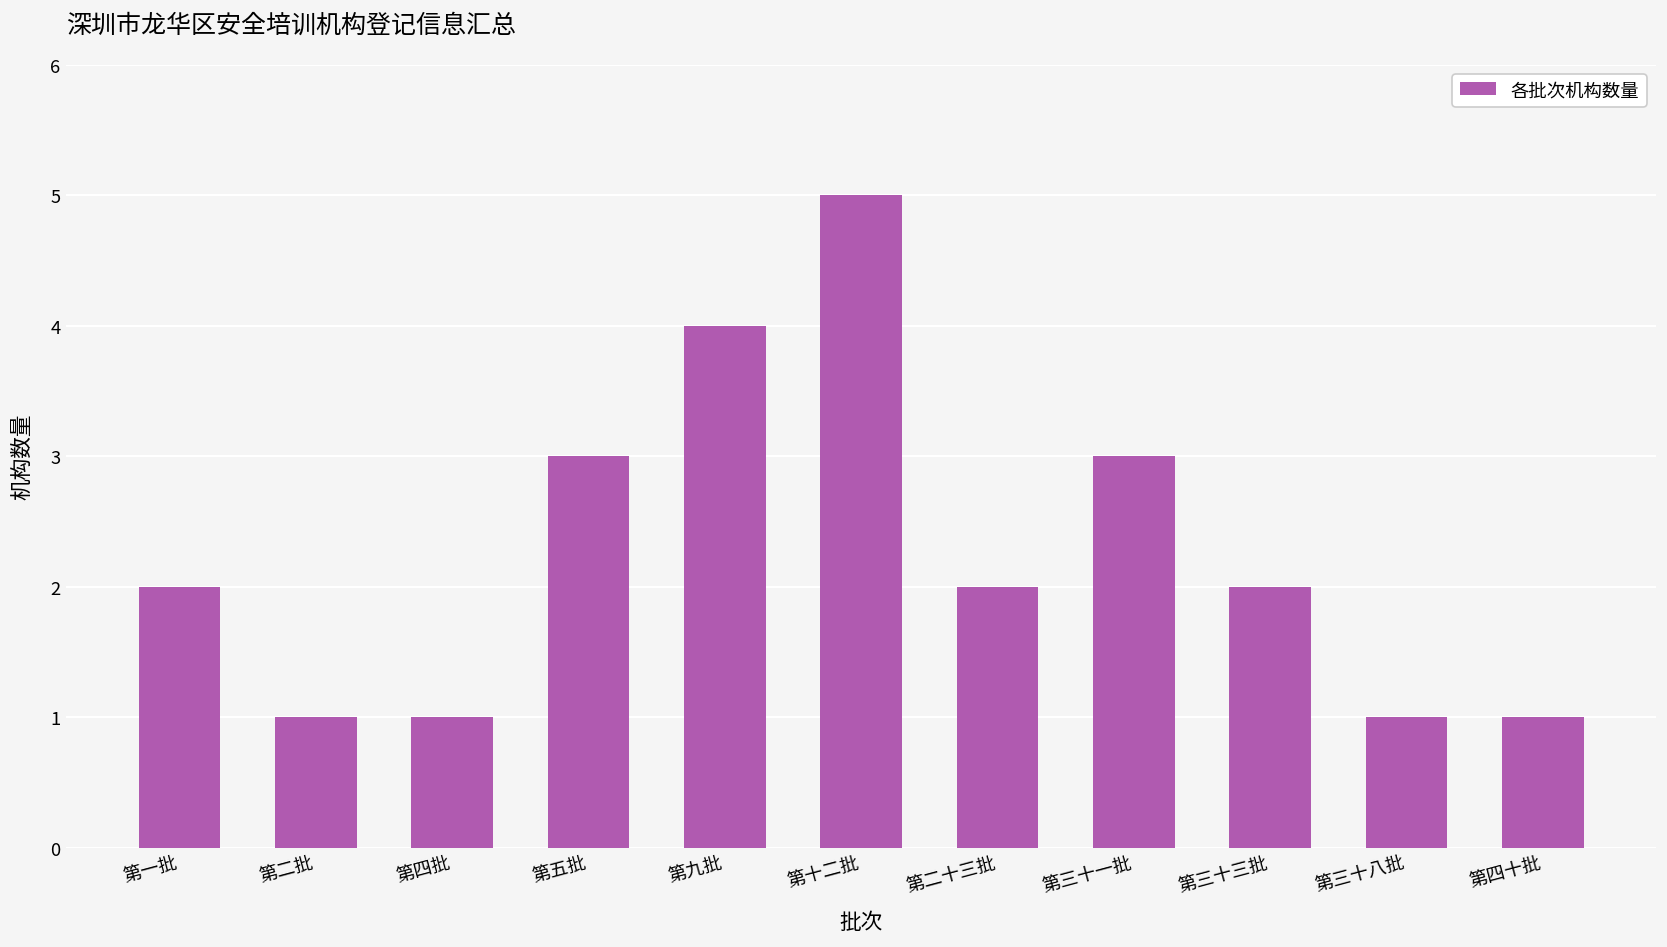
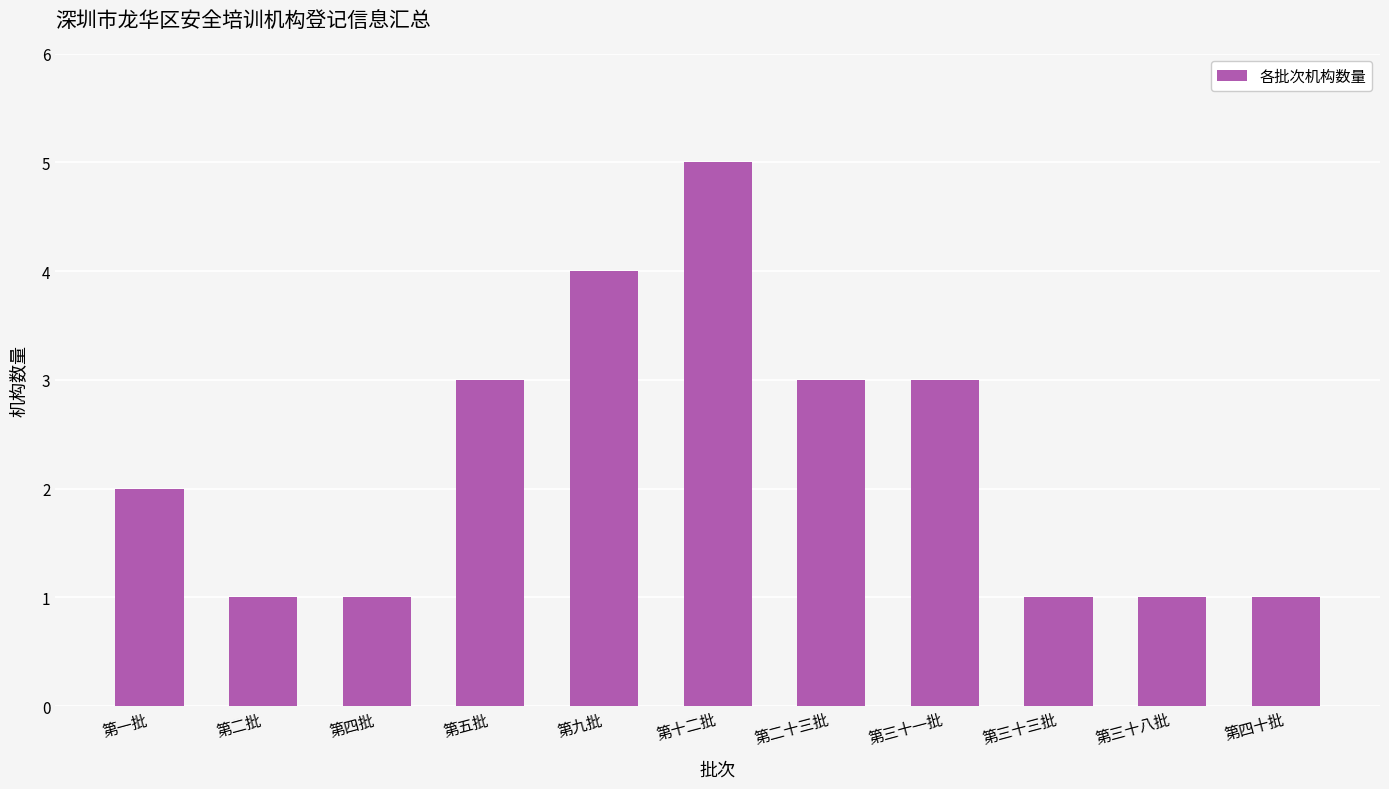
第二十三批: 2 -> 3
第三十三批: 2 -> 1
